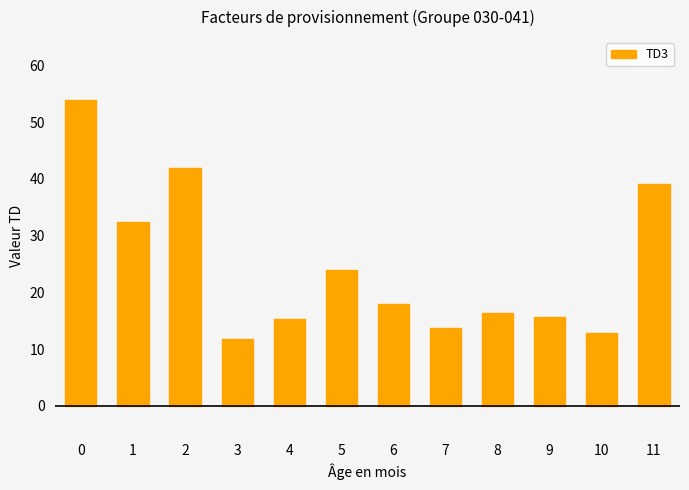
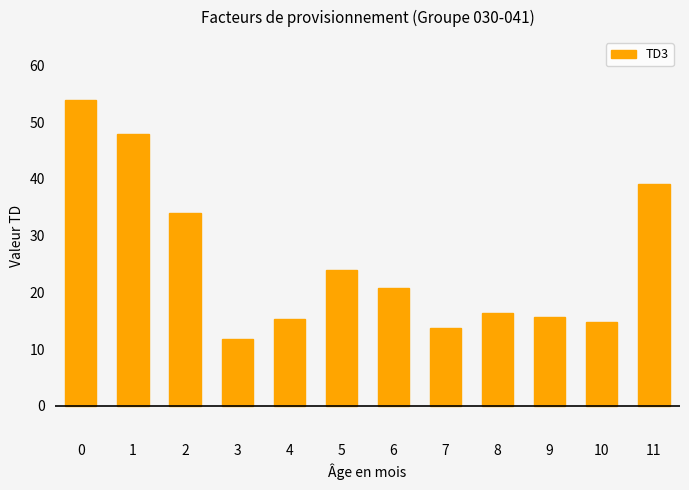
1: 32 -> 48
2: 42 -> 34
6: 18 -> 21
10: 13 -> 15
